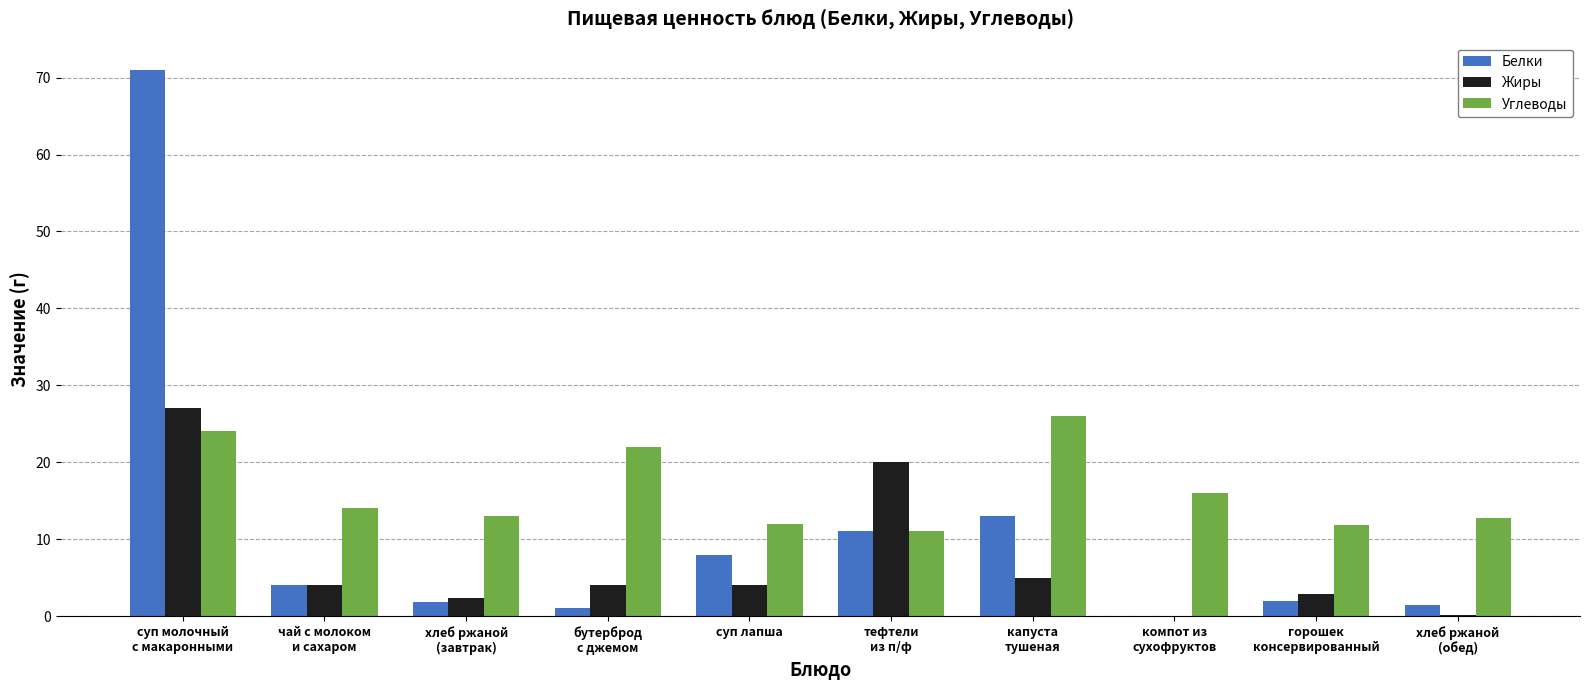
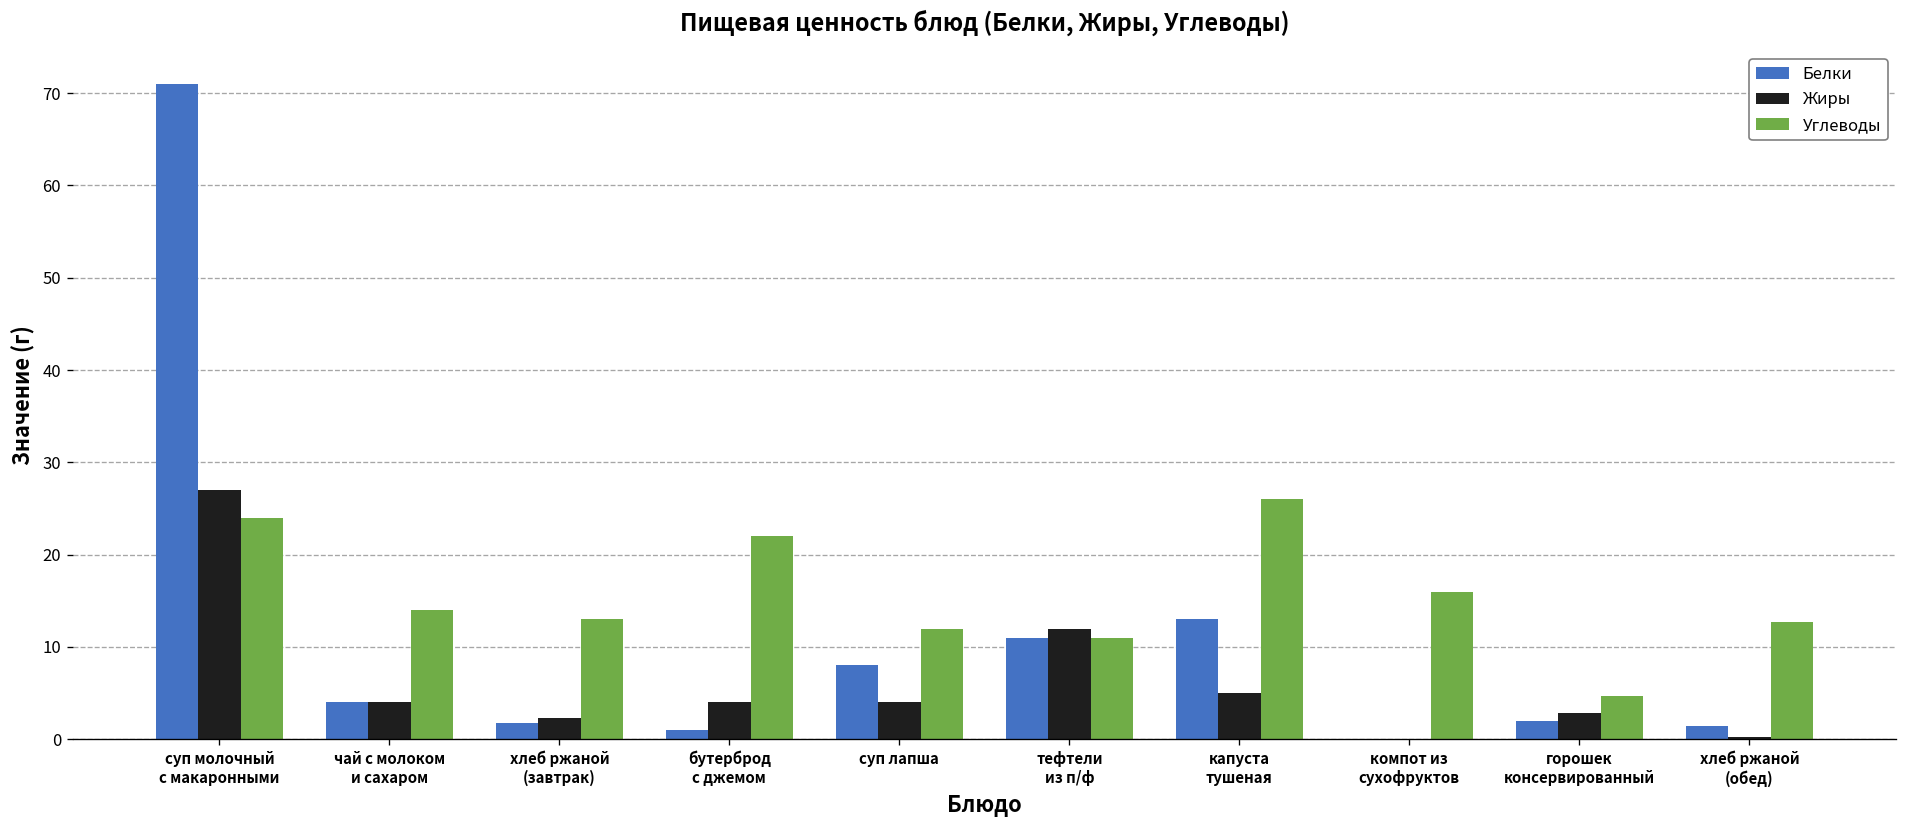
Жиры, тефтели из п/ф: 20 -> 12
Углеводы, горошек консервированный: 12 -> 5
